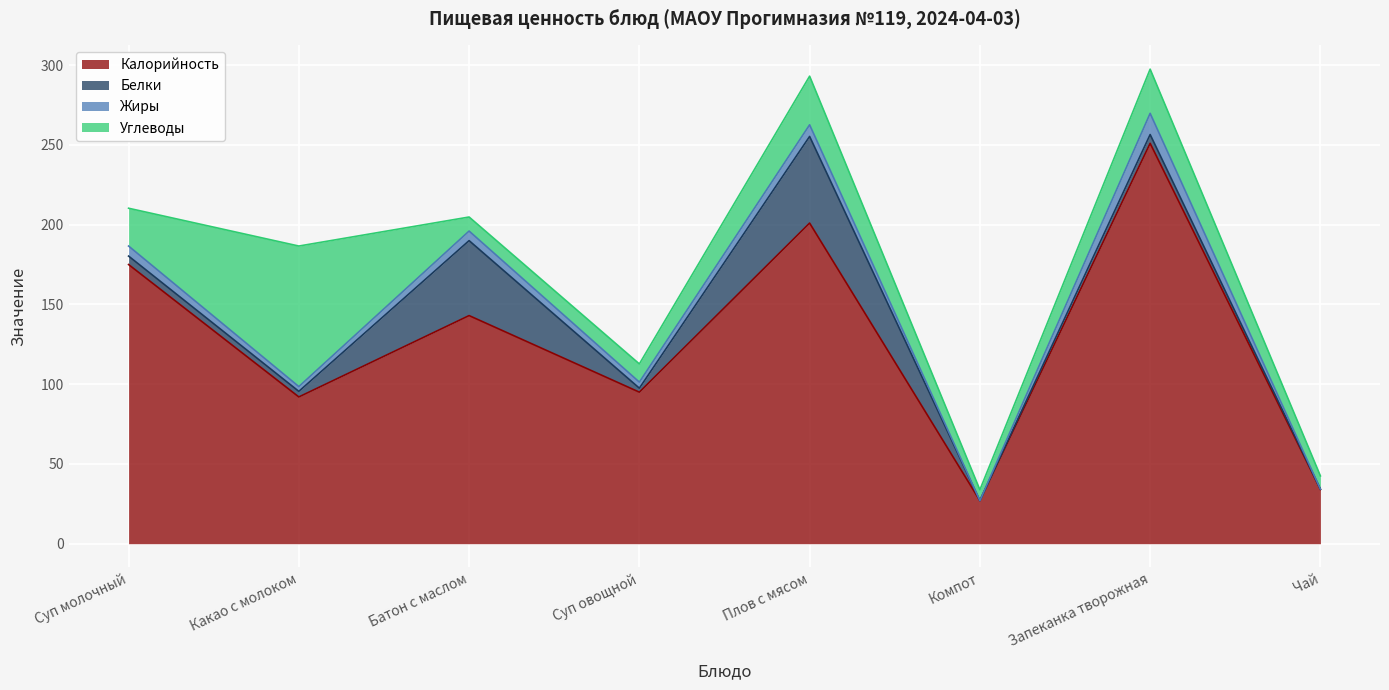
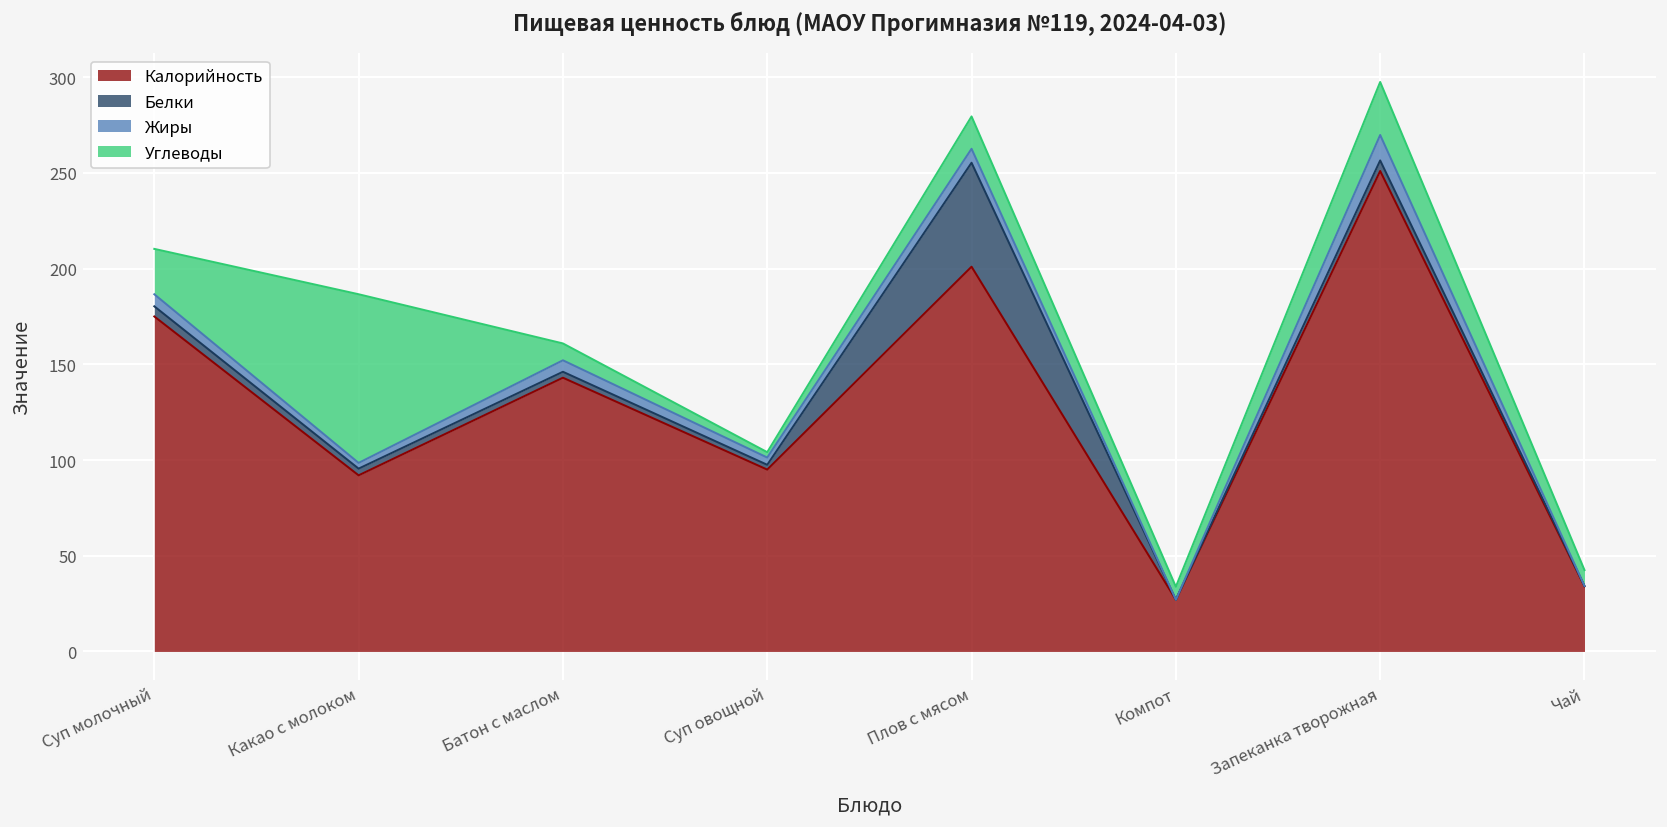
Белки, Батон с маслом: 47 -> 3
Углеводы, Суп овощной: 11 -> 3
Углеводы, Плов с мясом: 31 -> 17
